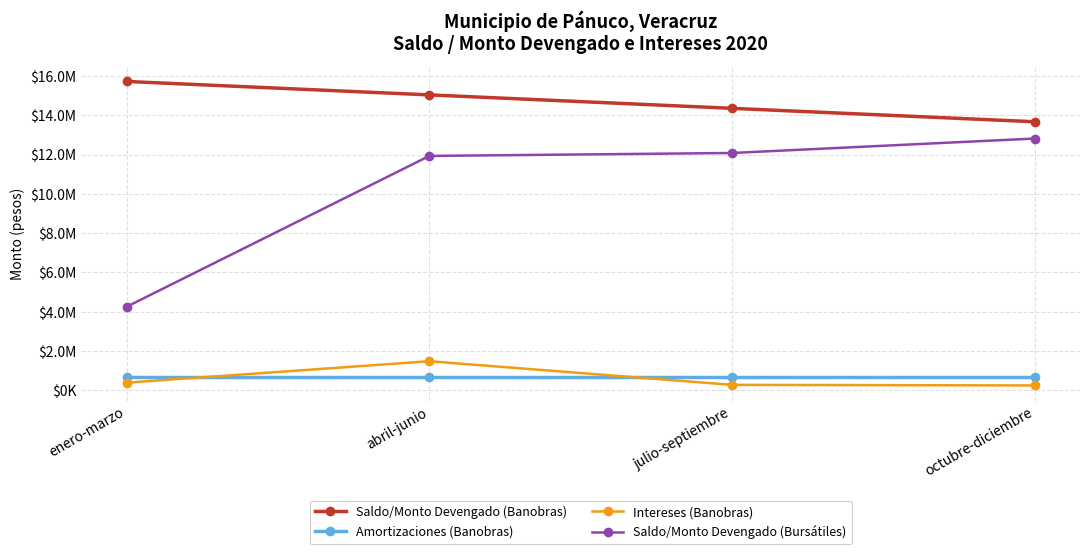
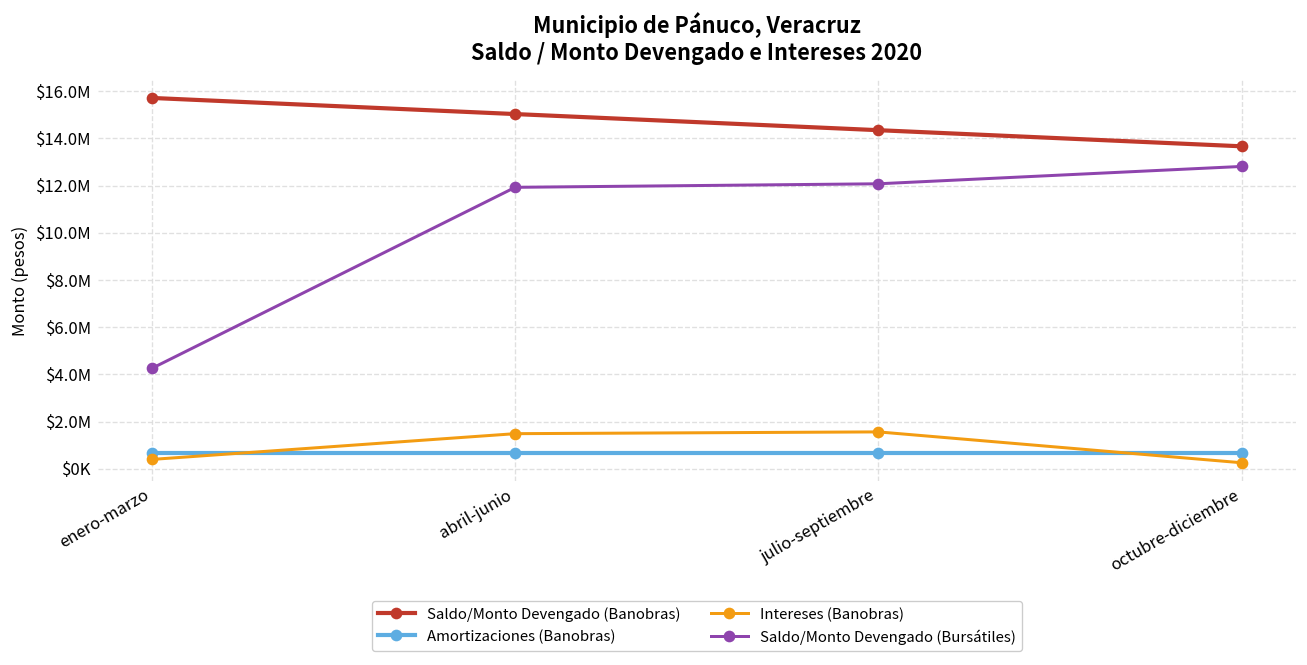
Intereses (Banobras), julio-septiembre: $300000 -> $1600000
